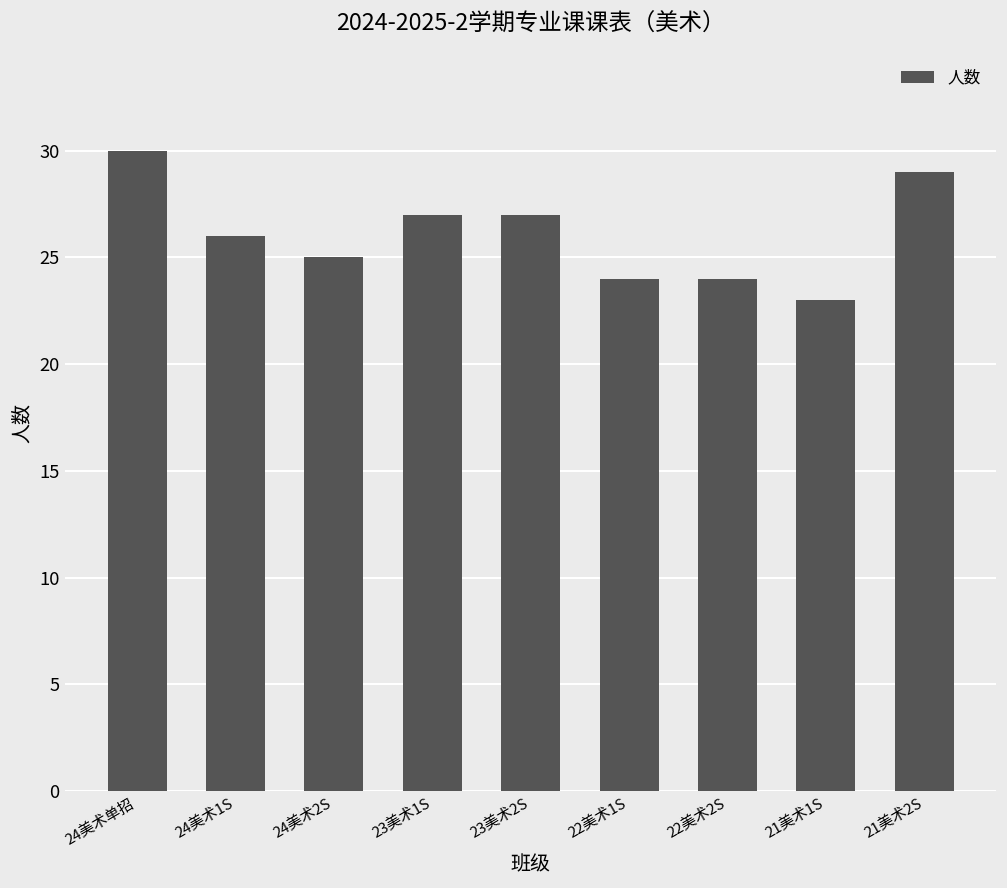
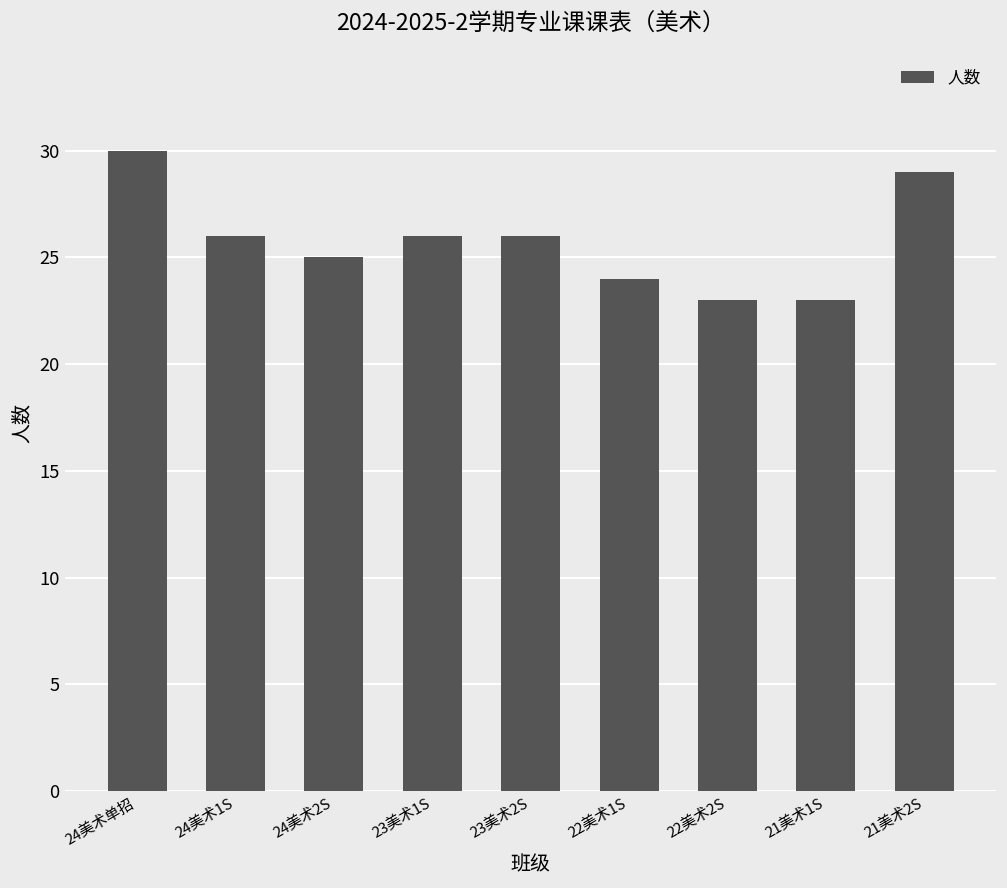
23美术1S: 27 -> 26
23美术2S: 27 -> 26
22美术2S: 24 -> 23
